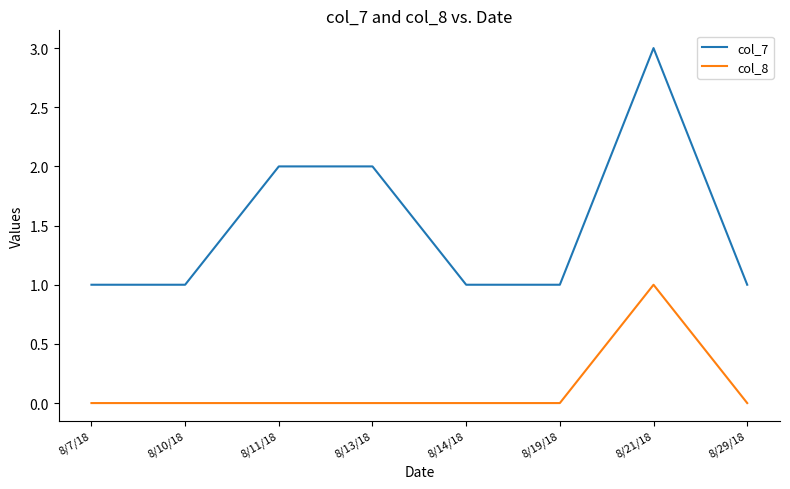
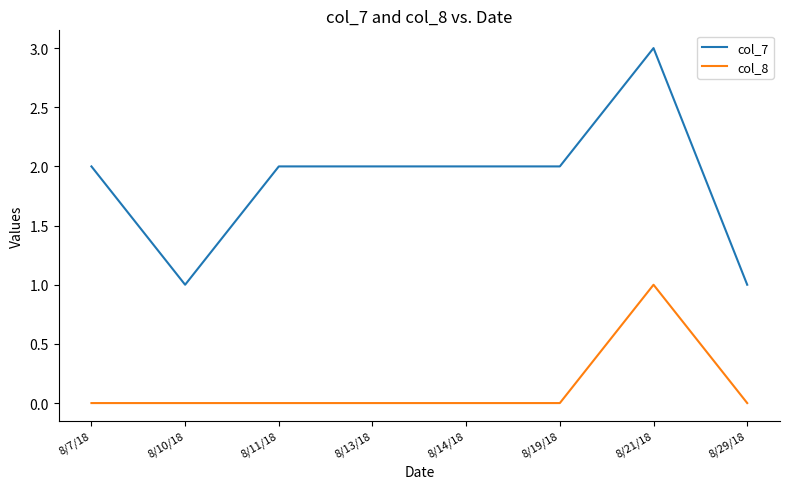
col_7, 8/7/18: 1 -> 2
col_7, 8/14/18: 1 -> 2
col_7, 8/19/18: 1 -> 2
